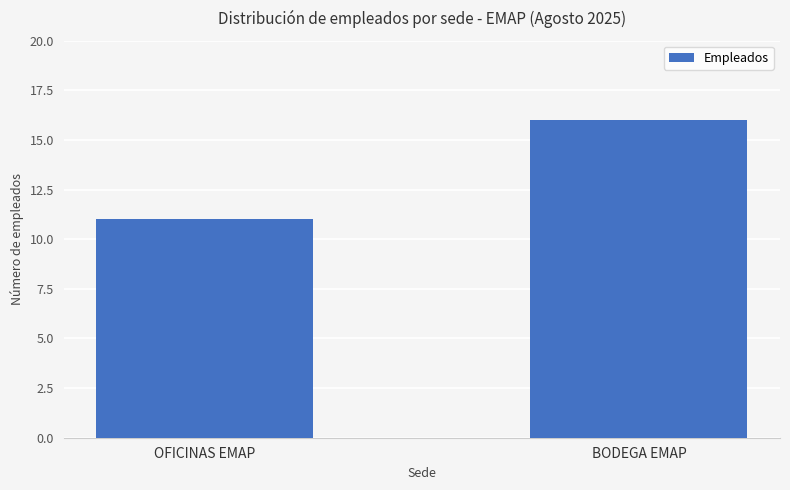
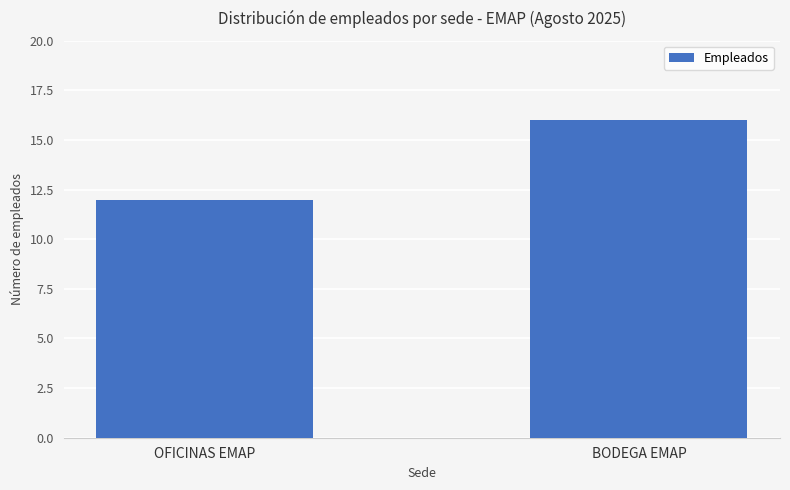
OFICINAS EMAP: 11 -> 12
